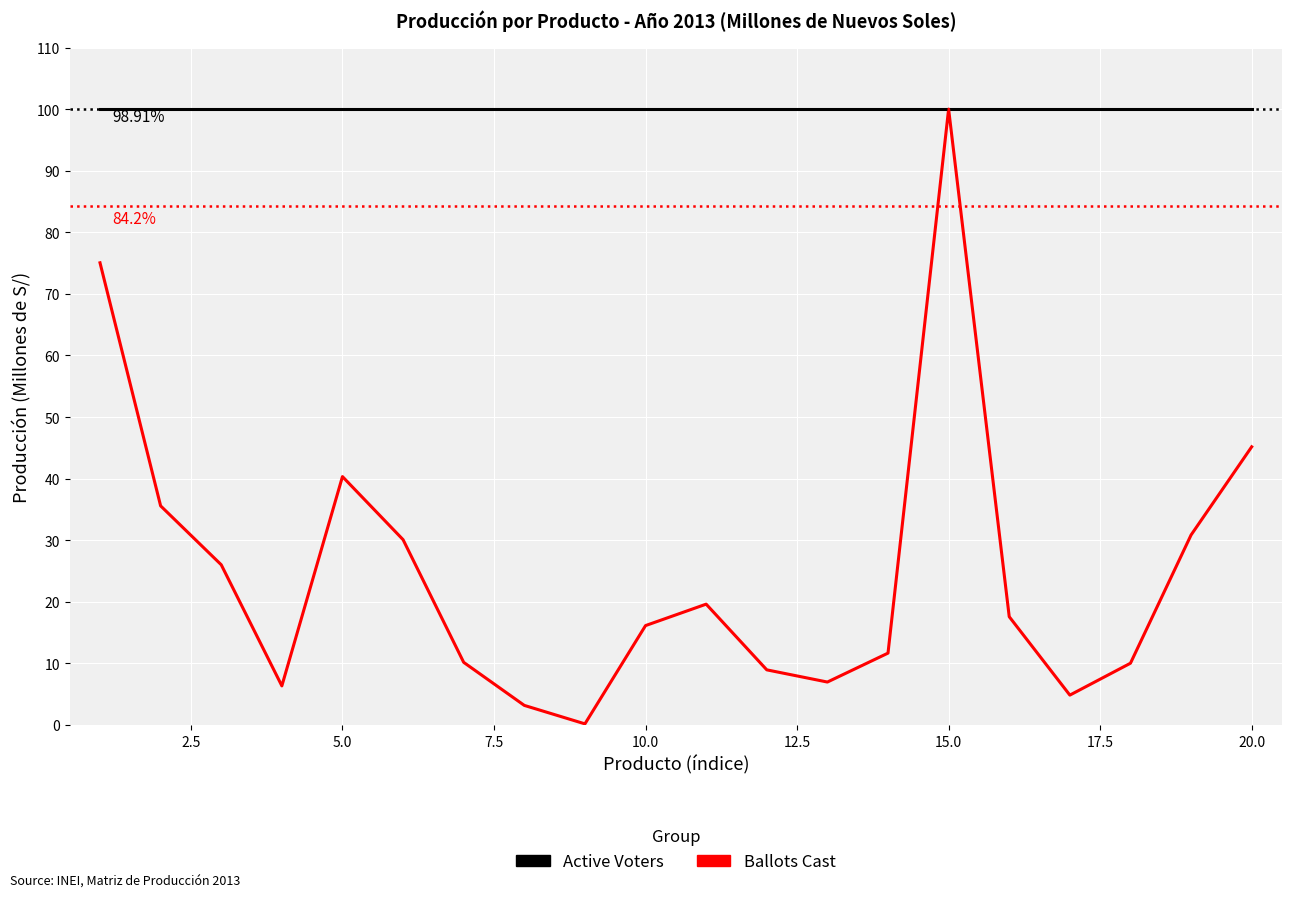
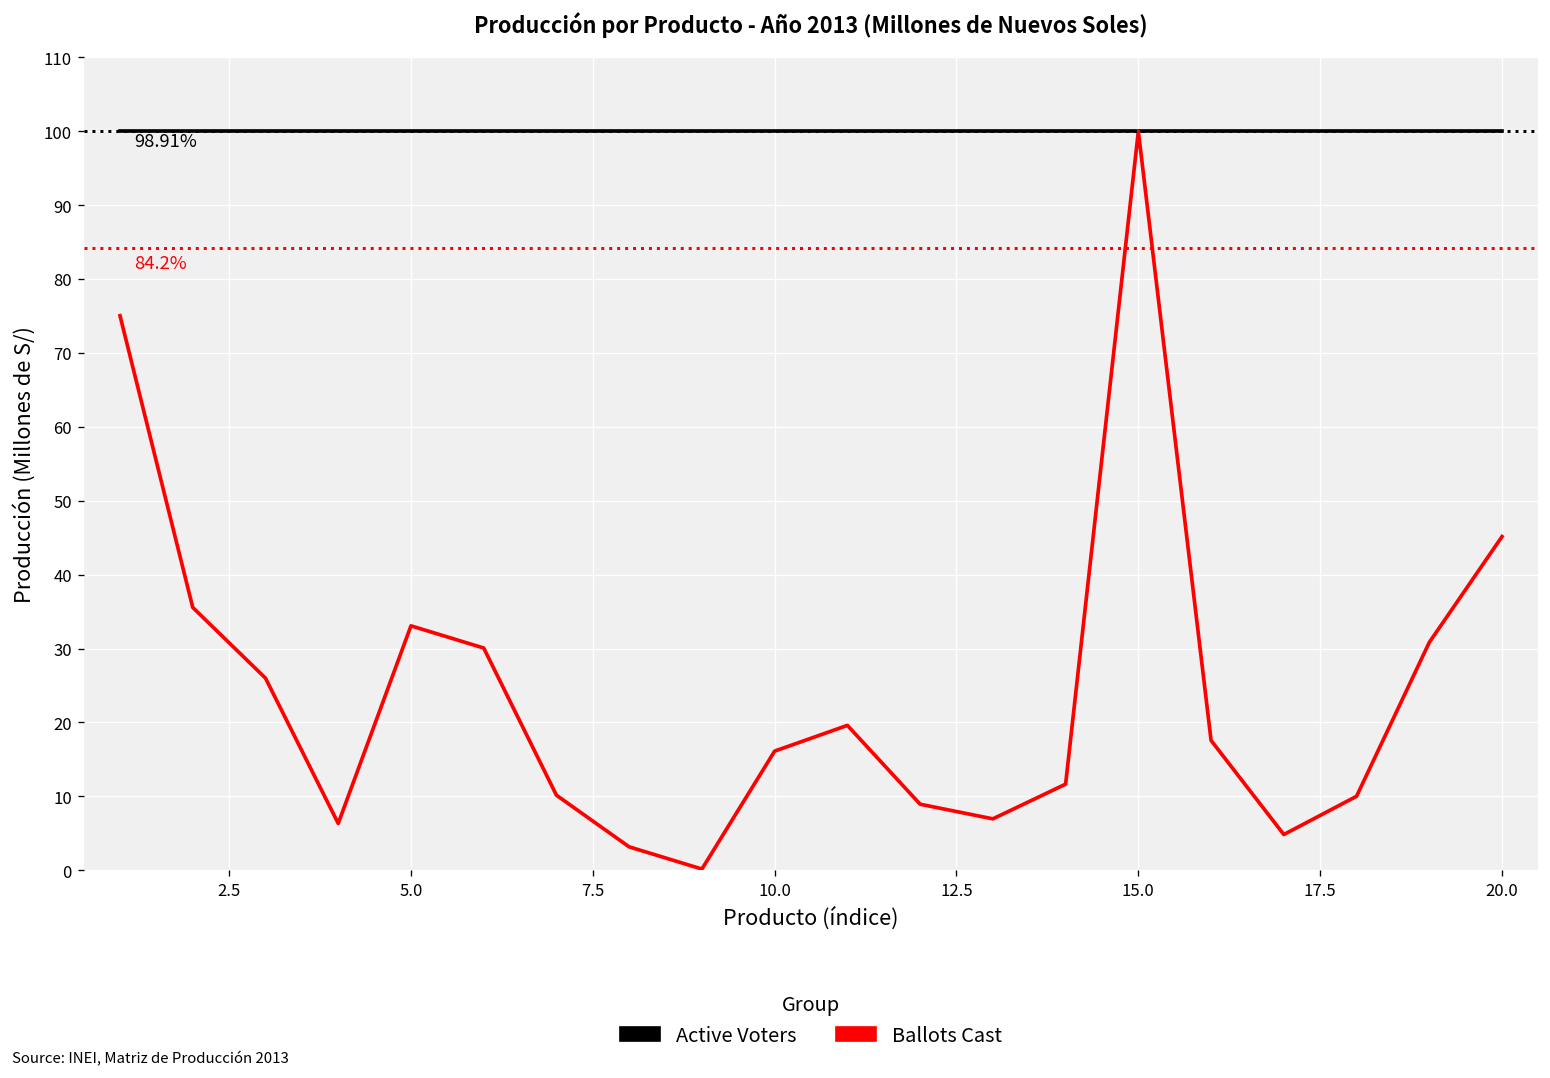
Ballots Cast, 5.0: 40 -> 33
